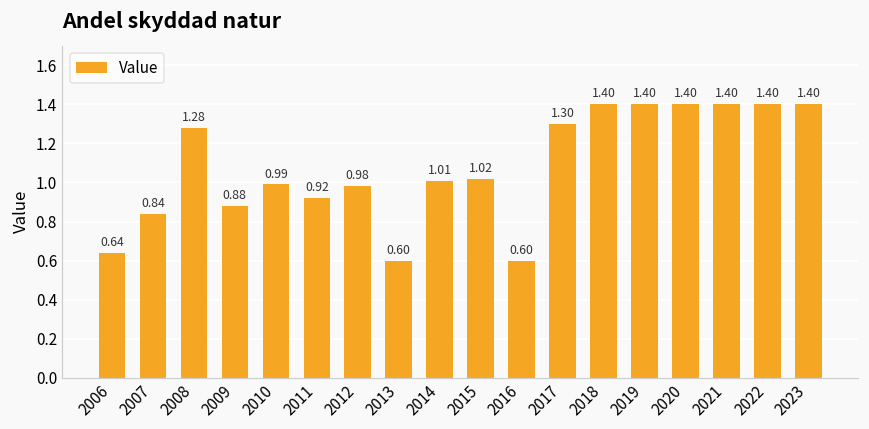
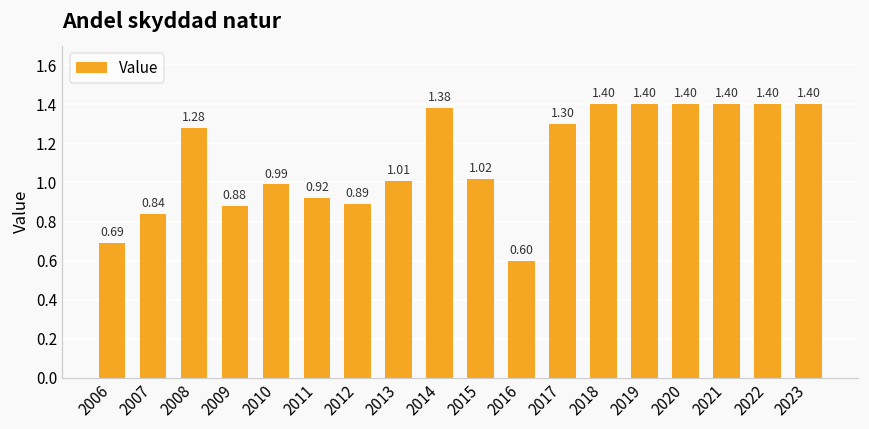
2006: 0.64 -> 0.69
2012: 0.98 -> 0.89
2013: 0.60 -> 1.01
2014: 1.01 -> 1.38
